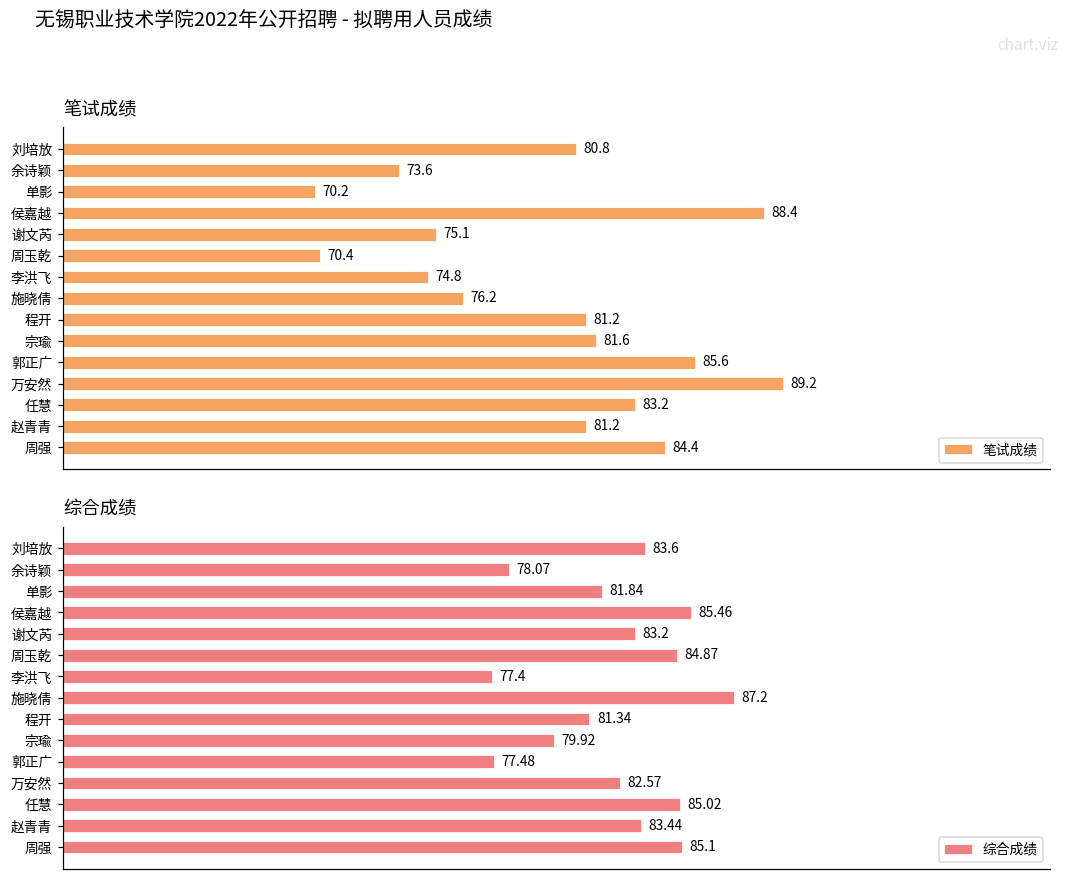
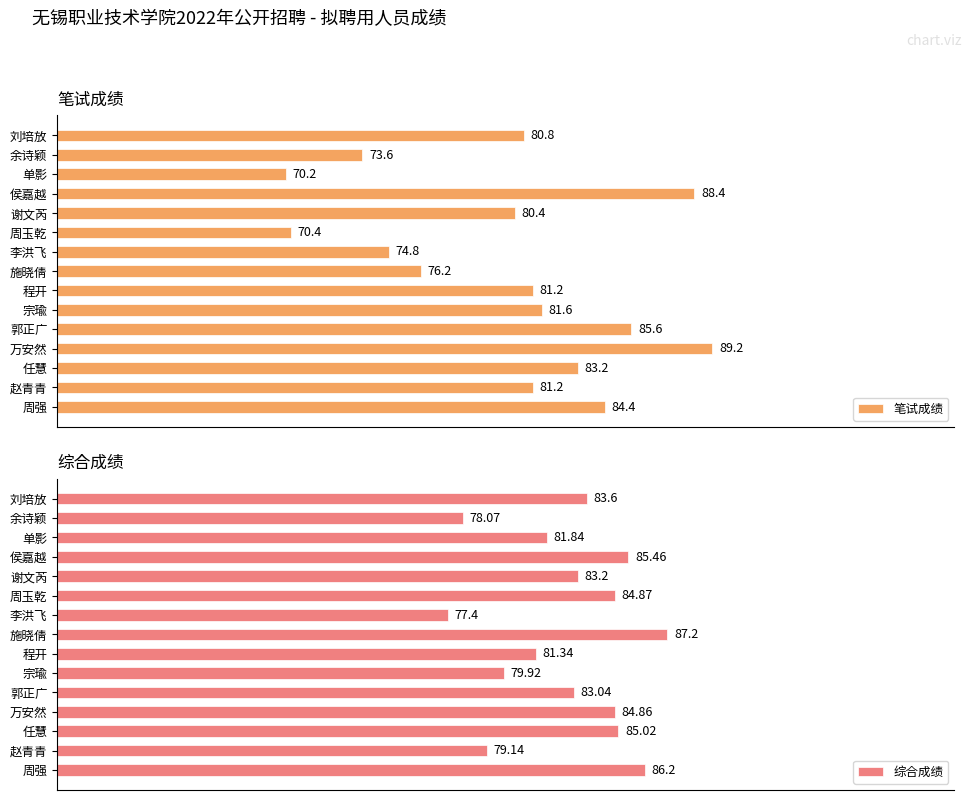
笔试成绩, 谢文芮: 75.1 -> 80.4
综合成绩, 郭正广: 77.48 -> 83.04
综合成绩, 万安然: 82.57 -> 84.86
综合成绩, 赵青青: 83.44 -> 79.14
综合成绩, 周强: 85.1 -> 86.2
